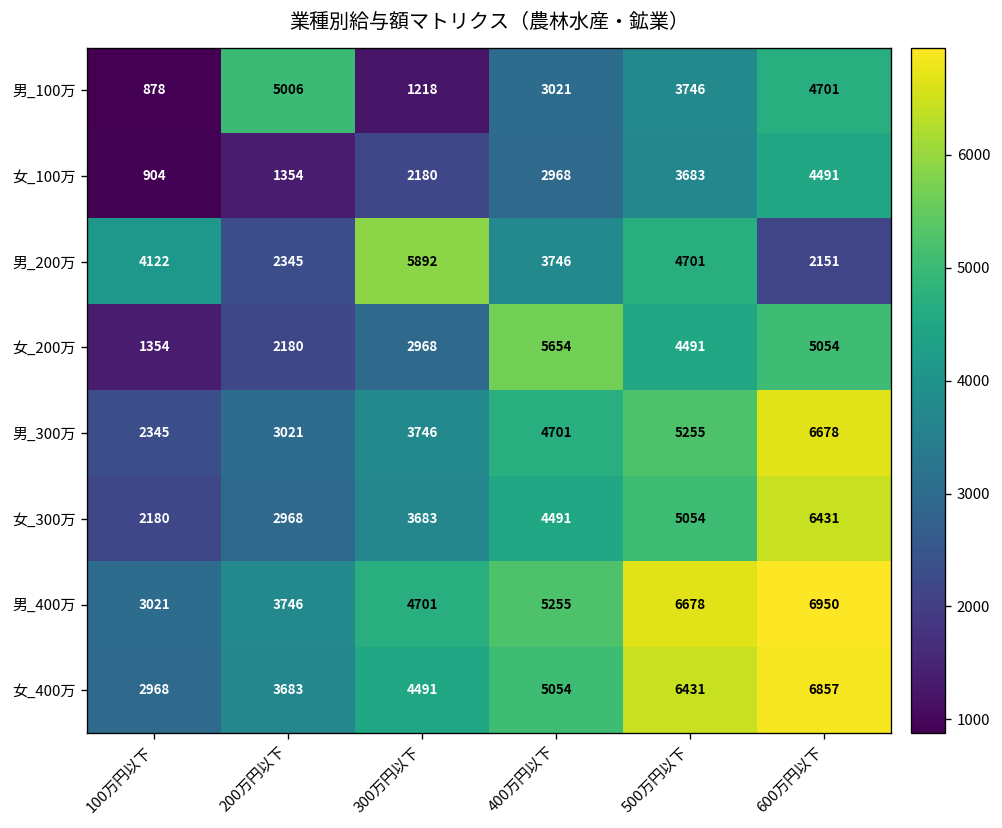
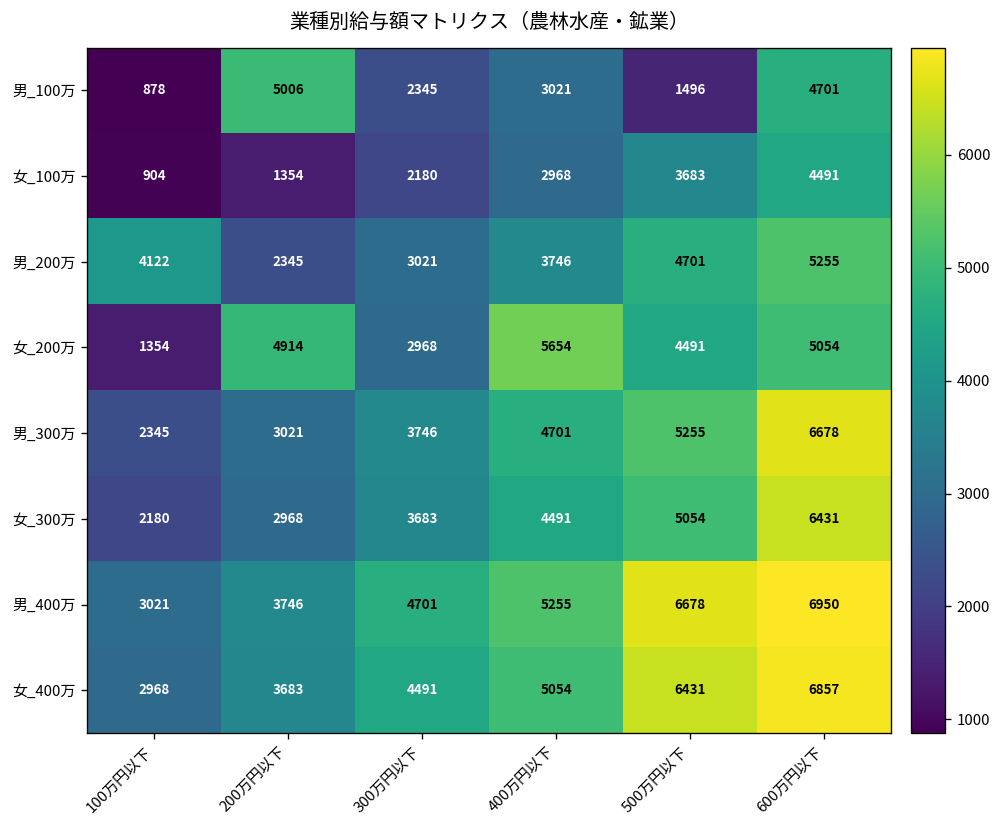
男_100万, 300万円以下: 1218 -> 2345
男_100万, 500万円以下: 3746 -> 1496
男_200万, 300万円以下: 5892 -> 3021
男_200万, 600万円以下: 2151 -> 5255
女_200万, 200万円以下: 2180 -> 4914
